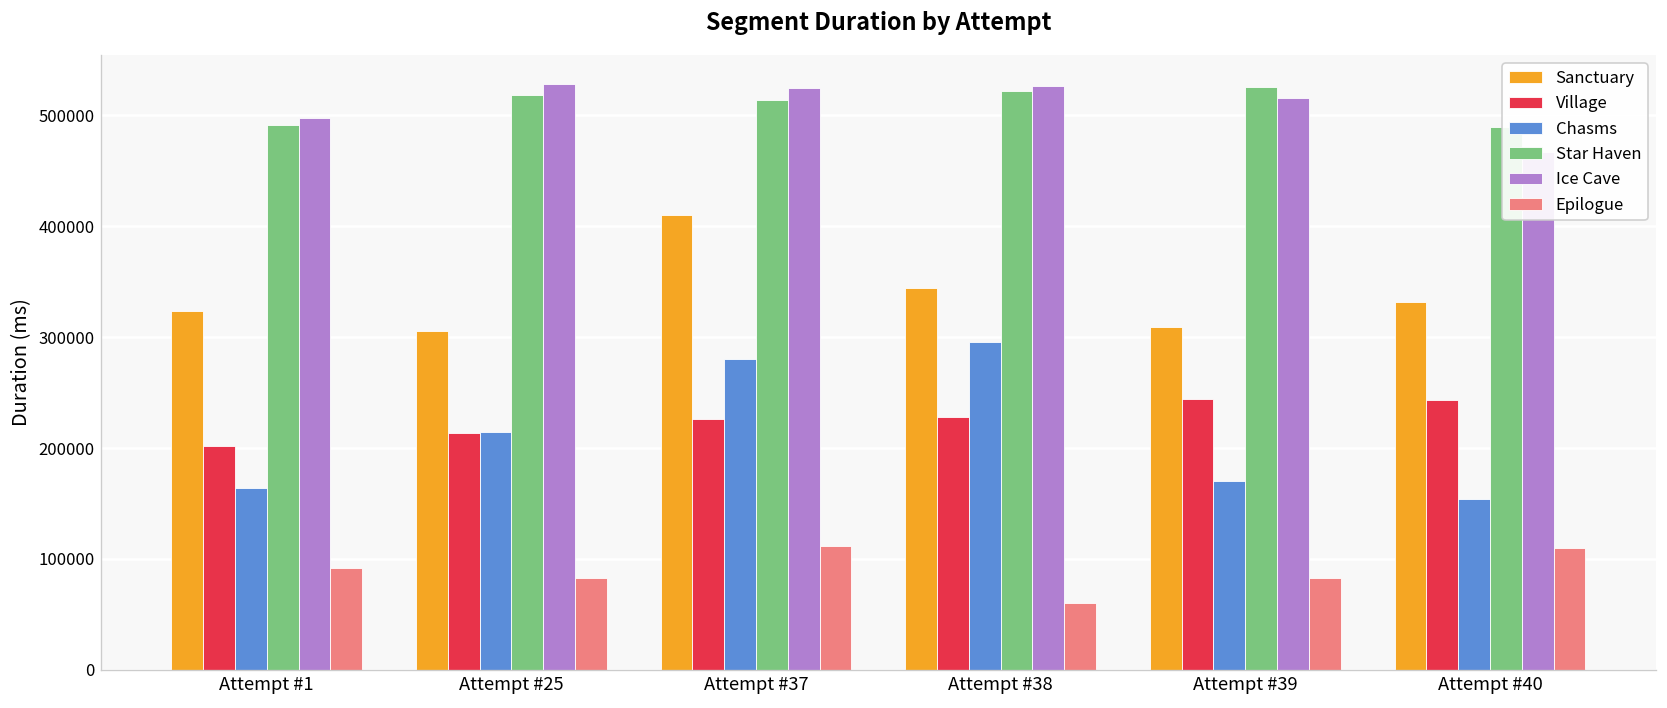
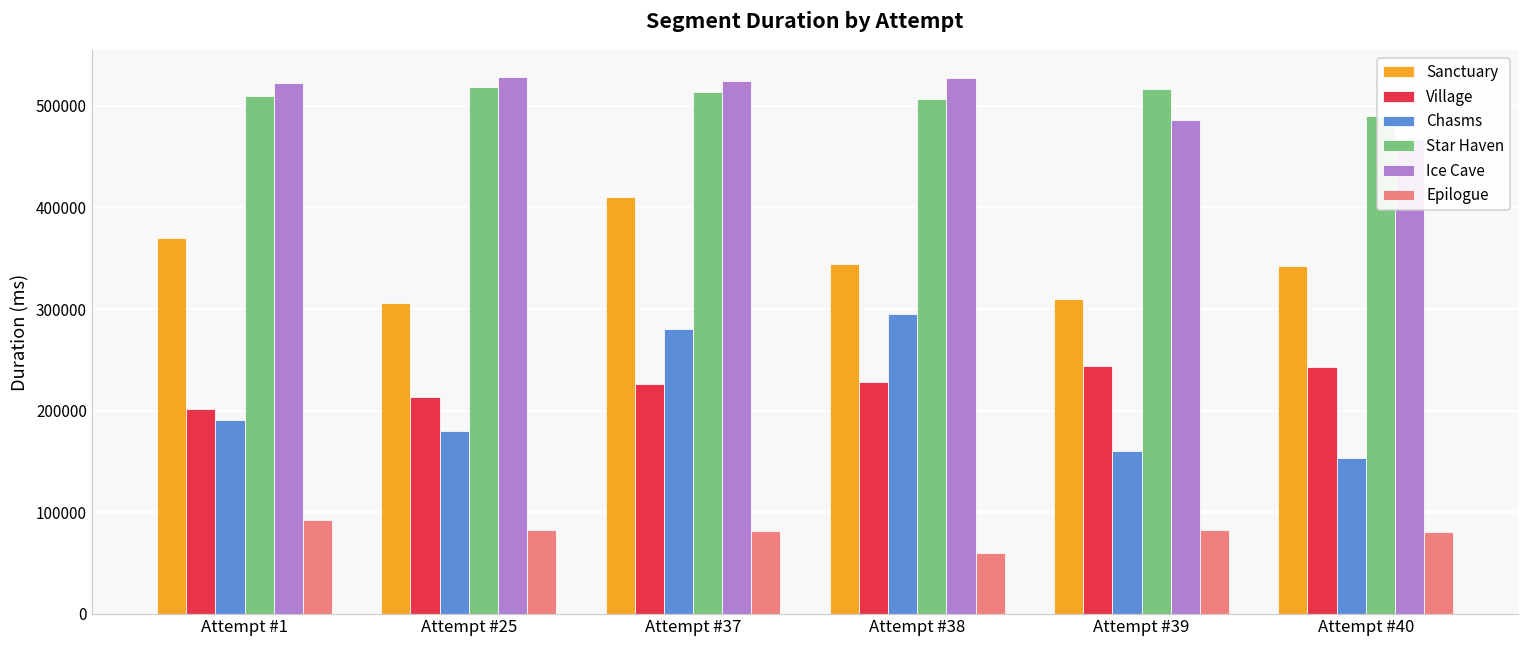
Sanctuary, Attempt #1: 320000 -> 370000
Chasms, Attempt #1: 160000 -> 190000
Star Haven, Attempt #1: 490000 -> 510000
Ice Cave, Attempt #1: 500000 -> 520000
Chasms, Attempt #25: 210000 -> 180000
Epilogue, Attempt #37: 110000 -> 80000
Star Haven, Attempt #38: 520000 -> 510000
Chasms, Attempt #39: 170000 -> 160000
Star Haven, Attempt #39: 530000 -> 520000
Ice Cave, Attempt #39: 520000 -> 490000
Sanctuary, Attempt #40: 330000 -> 340000
Epilogue, Attempt #40: 110000 -> 80000
